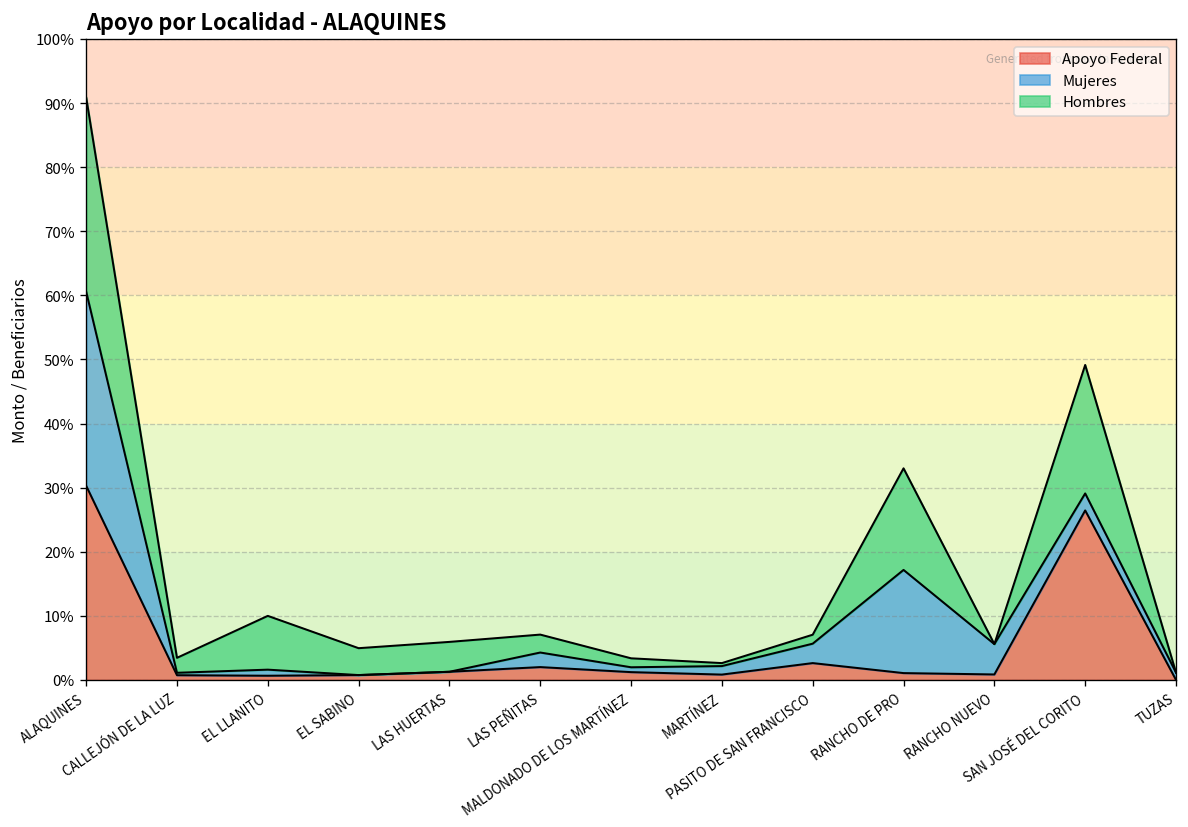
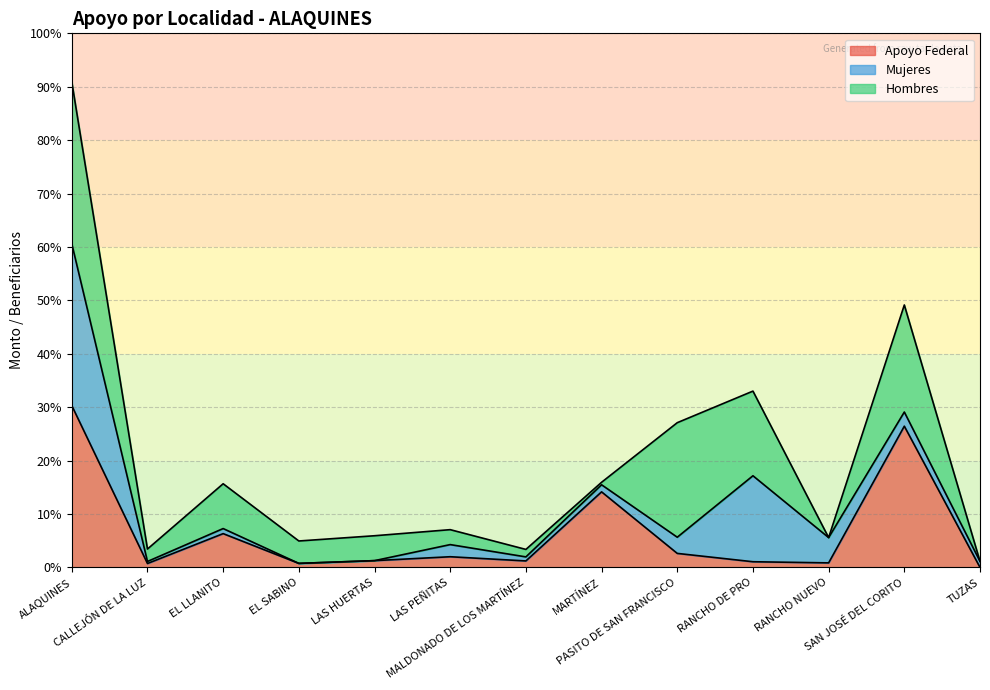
Apoyo Federal, EL LLANITO: 1% -> 6%
Apoyo Federal, MARTÍNEZ: 1% -> 14%
Hombres, PASITO DE SAN FRANCISCO: 1% -> 21%
